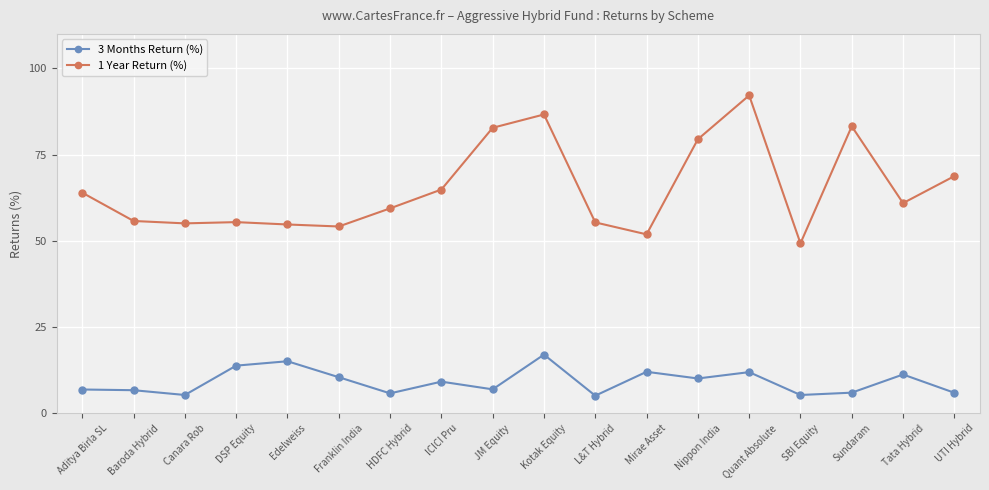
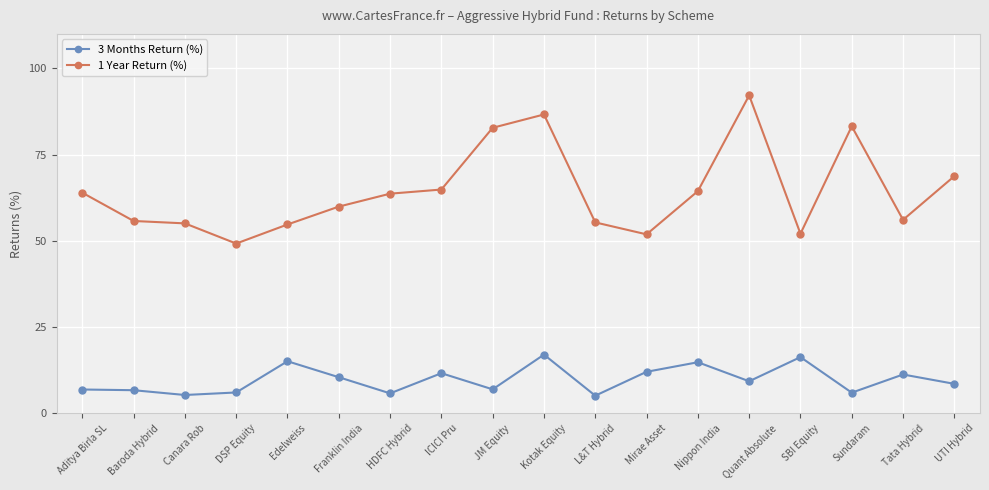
3 Months Return (%), DSP Equity: 14 -> 6
1 Year Return (%), DSP Equity: 55 -> 49
1 Year Return (%), Franklin India: 54 -> 60
1 Year Return (%), HDFC Hybrid: 59 -> 64
3 Months Return (%), ICICI Pru: 9 -> 12
3 Months Return (%), Nippon India: 10 -> 15
1 Year Return (%), Nippon India: 79 -> 64
3 Months Return (%), Quant Absolute: 12 -> 9
3 Months Return (%), SBI Equity: 5 -> 16
1 Year Return (%), SBI Equity: 49 -> 52
1 Year Return (%), Tata Hybrid: 61 -> 56
3 Months Return (%), UTI Hybrid: 6 -> 9
